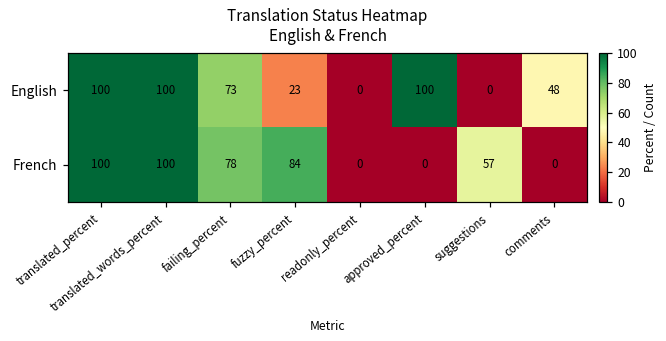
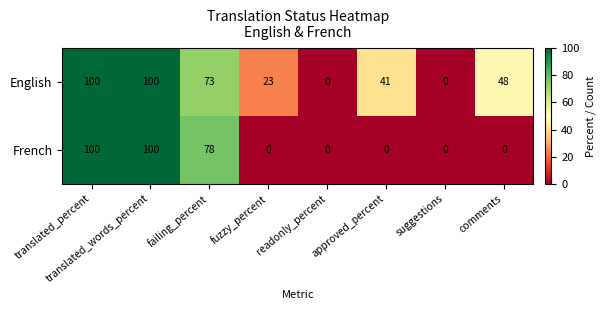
English, approved_percent: 100 -> 41
French, fuzzy_percent: 84 -> 0
French, suggestions: 57 -> 0
